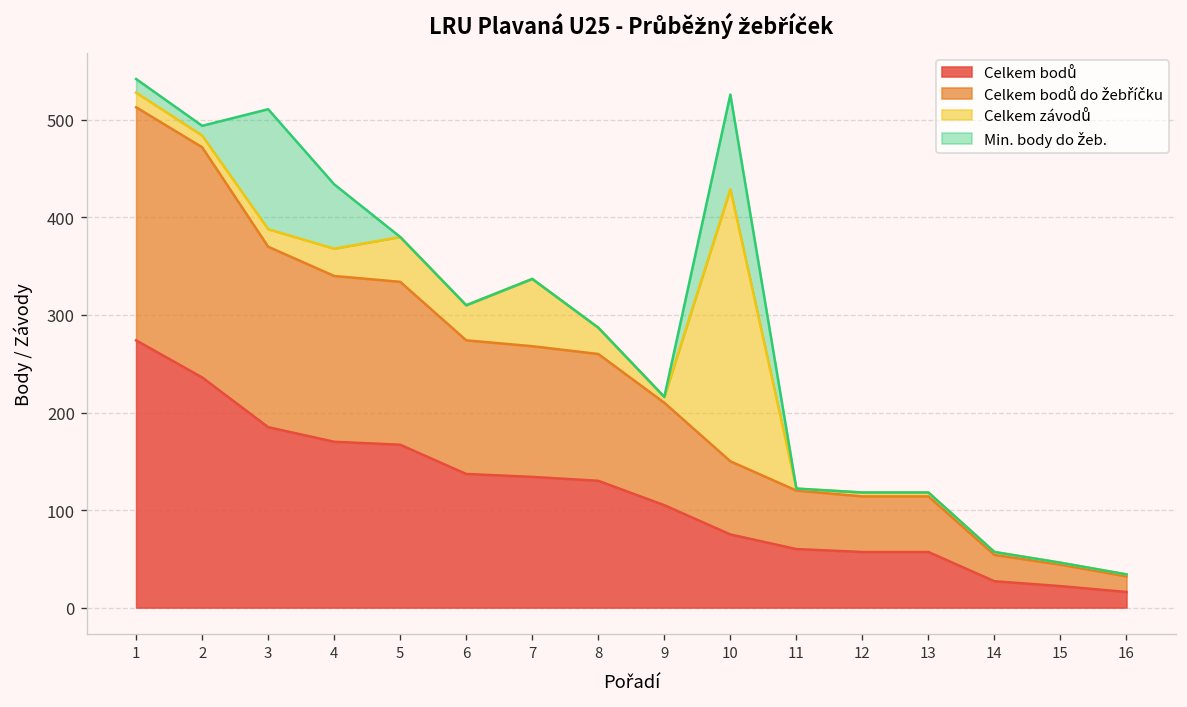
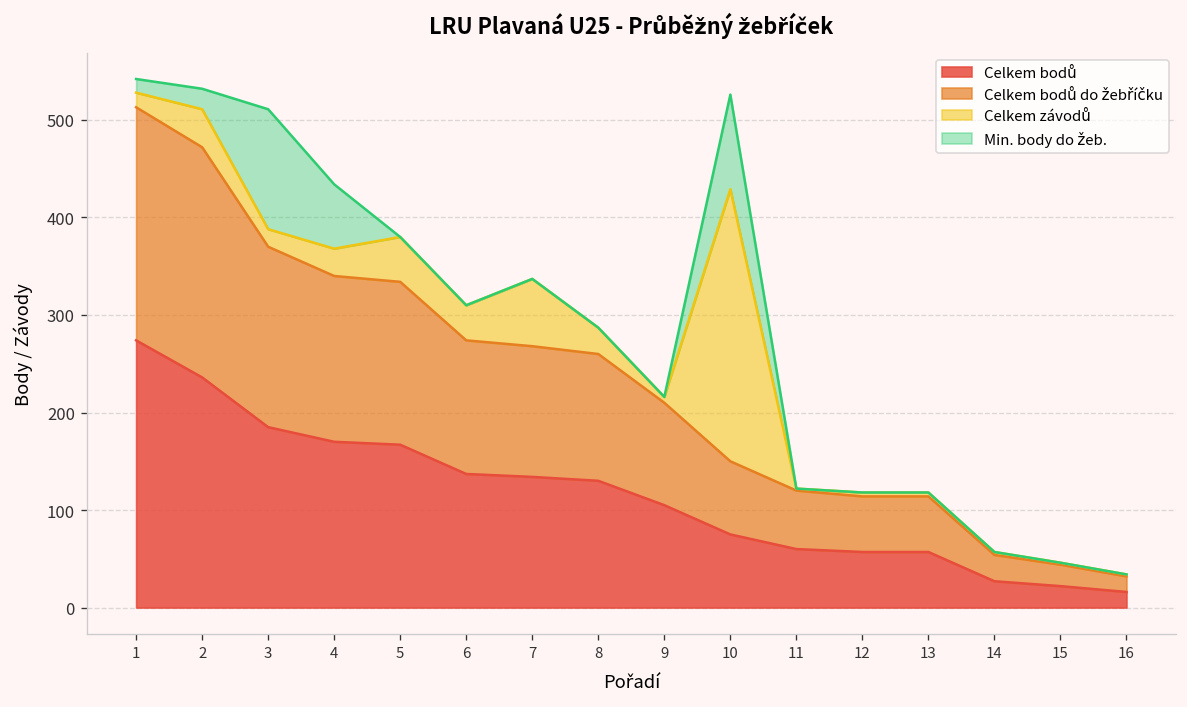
Celkem závodů, 2: 10 -> 40
Min. body do žeb., 2: 10 -> 20
